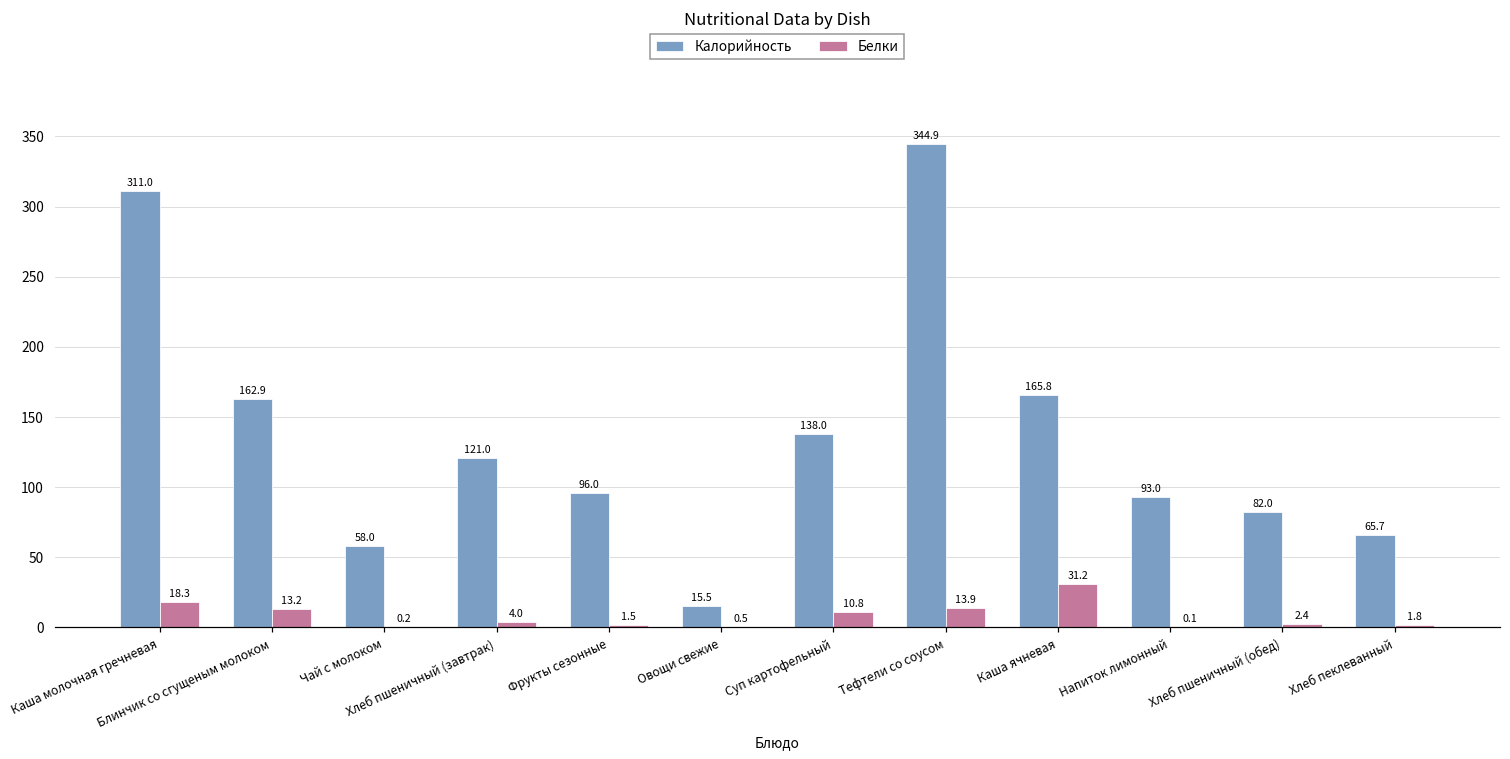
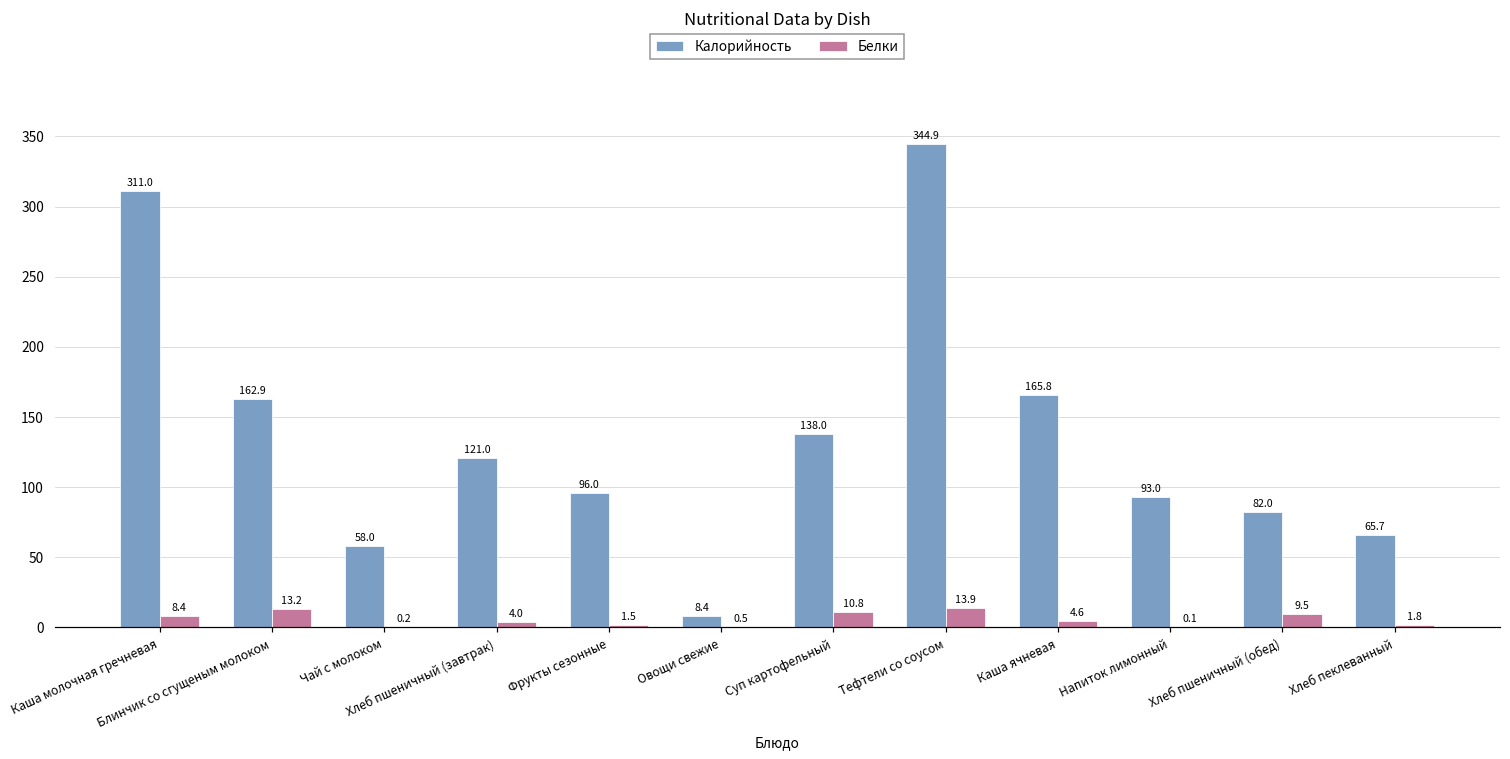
Белки, Каша молочная гречневая: 18.3 -> 8.4
Калорийность, Овощи свежие: 15.5 -> 8.4
Белки, Каша ячневая: 31.2 -> 4.6
Белки, Хлеб пшеничный (обед): 2.4 -> 9.5
